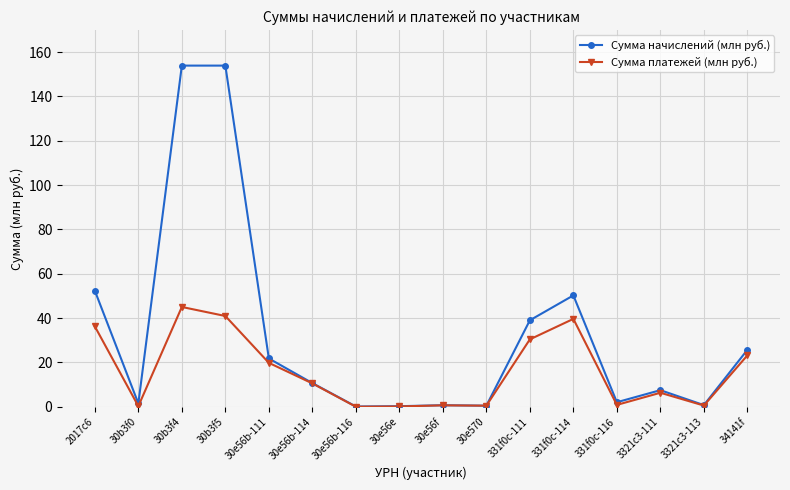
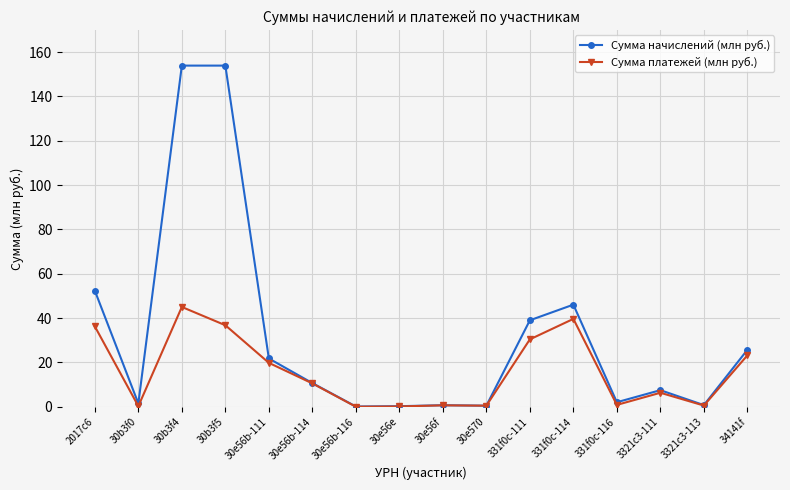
Сумма платежей (млн руб.), 30b3f5: 41 -> 37
Сумма начислений (млн руб.), 331f0c-114: 50 -> 46
